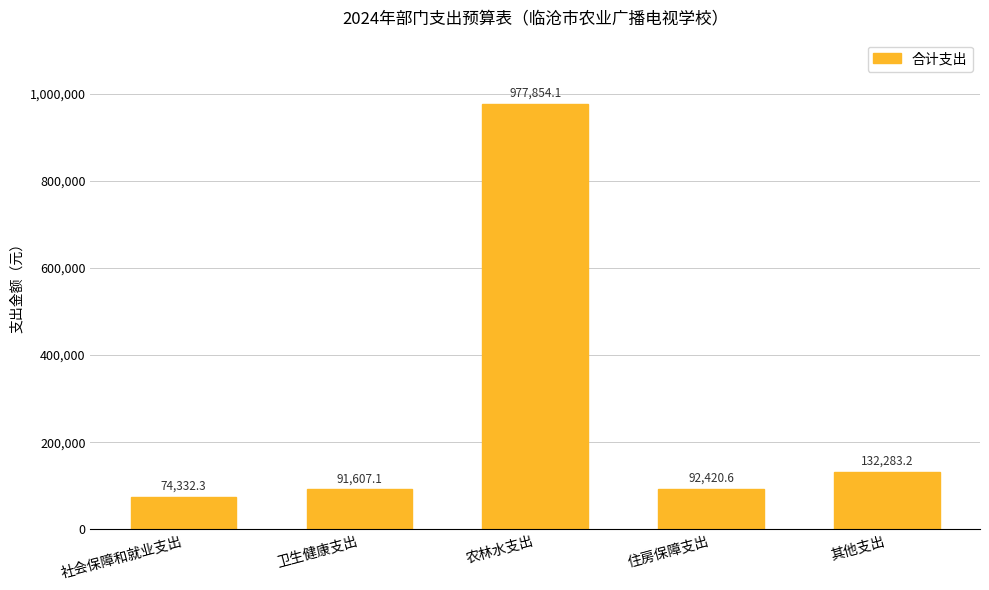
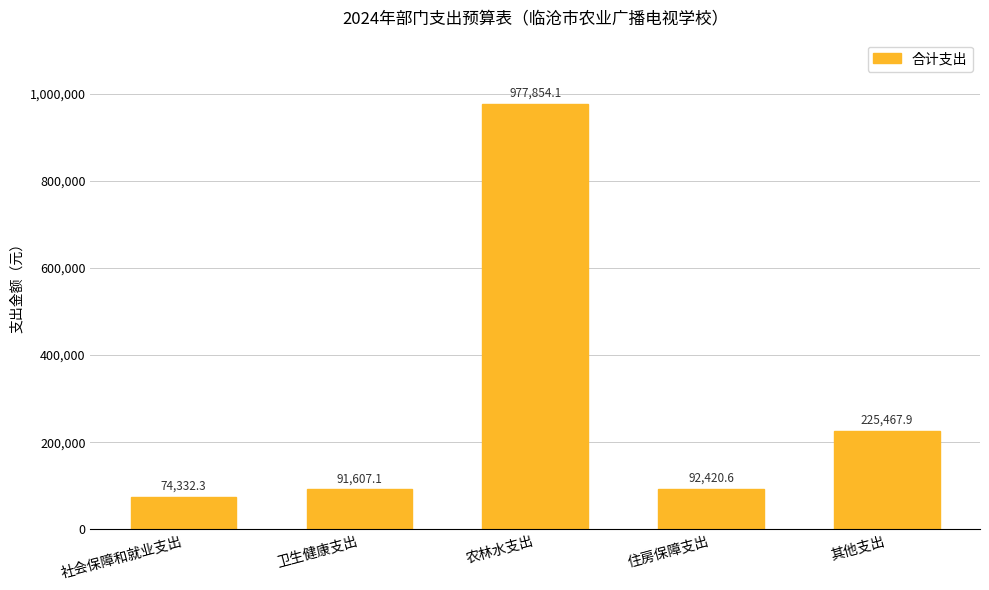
其他支出: 132,283.2 -> 225,467.9
